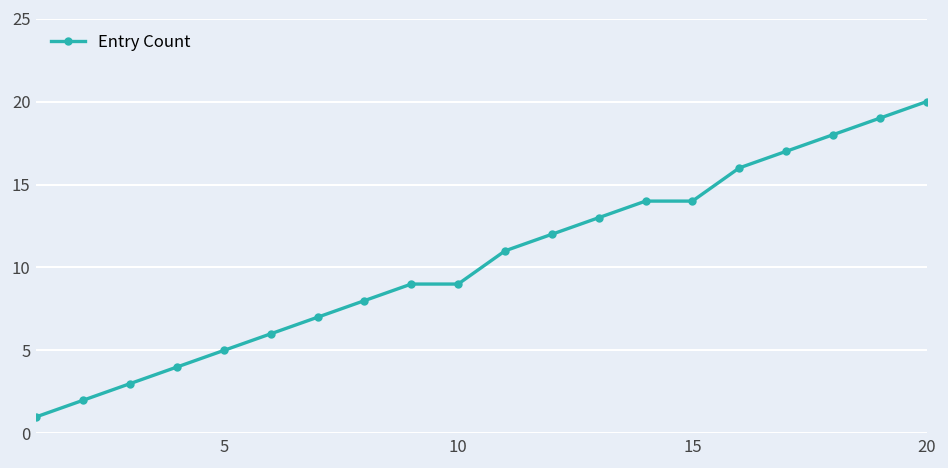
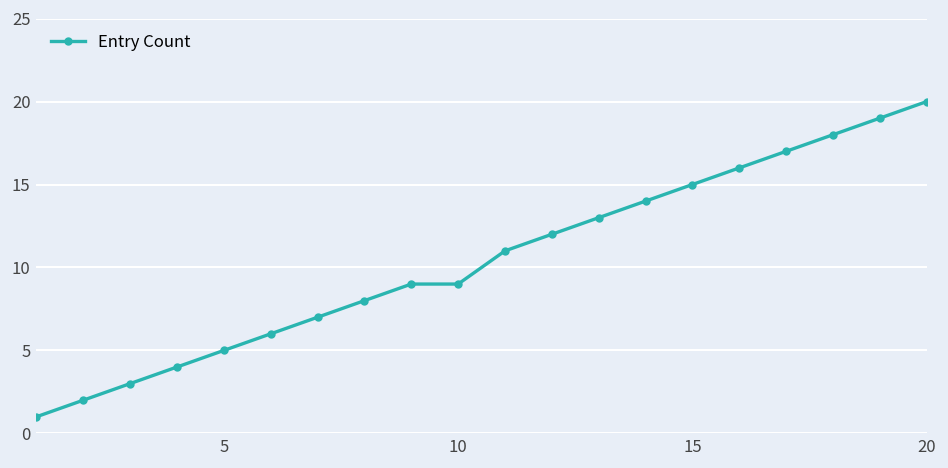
15: 14 -> 15
